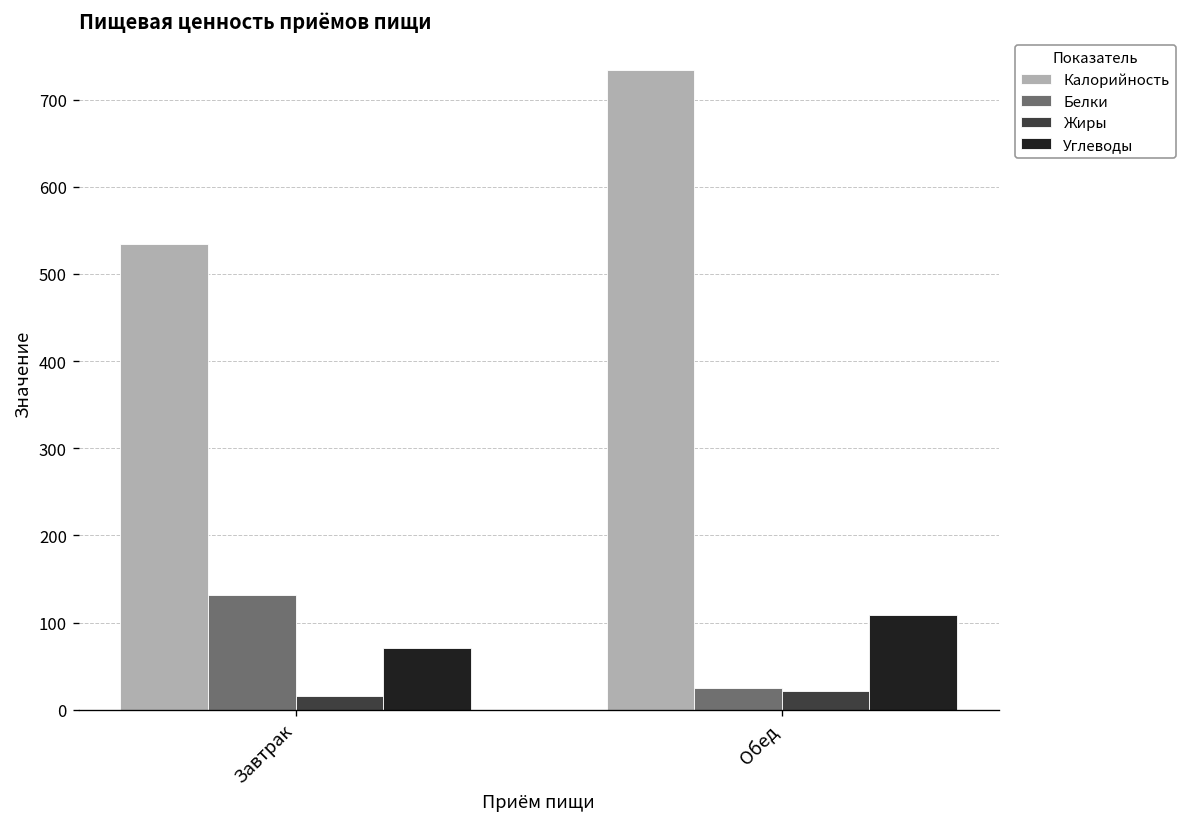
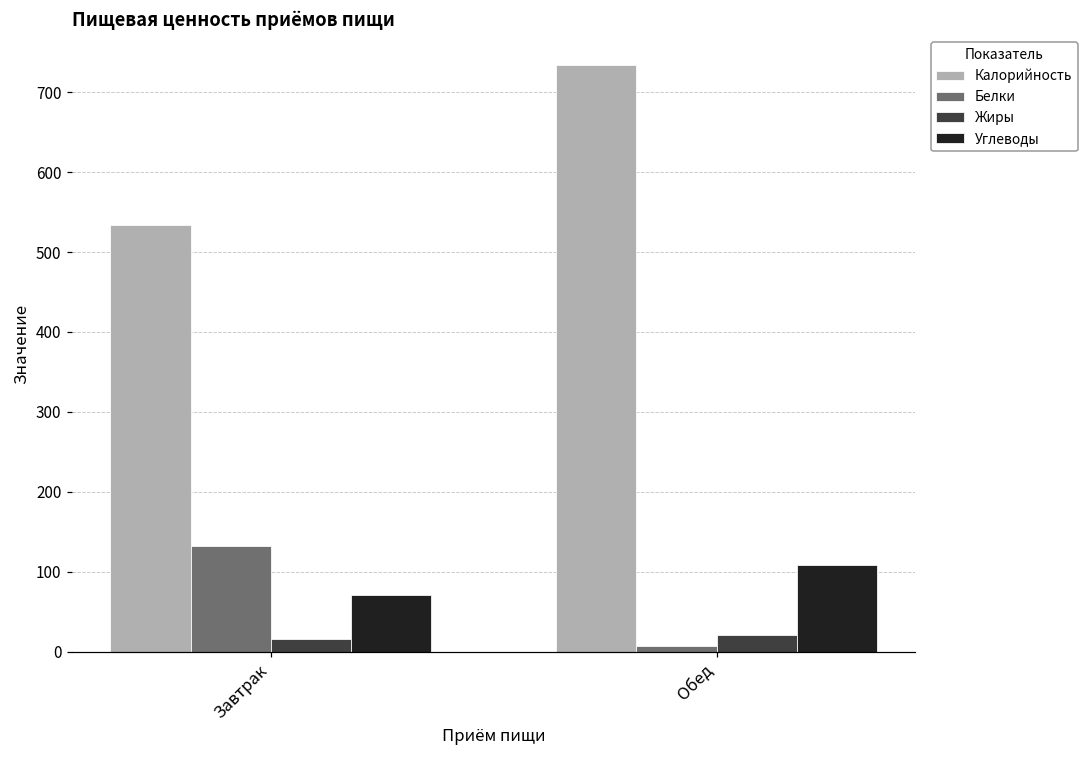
Белки, Обед: 20 -> 10
